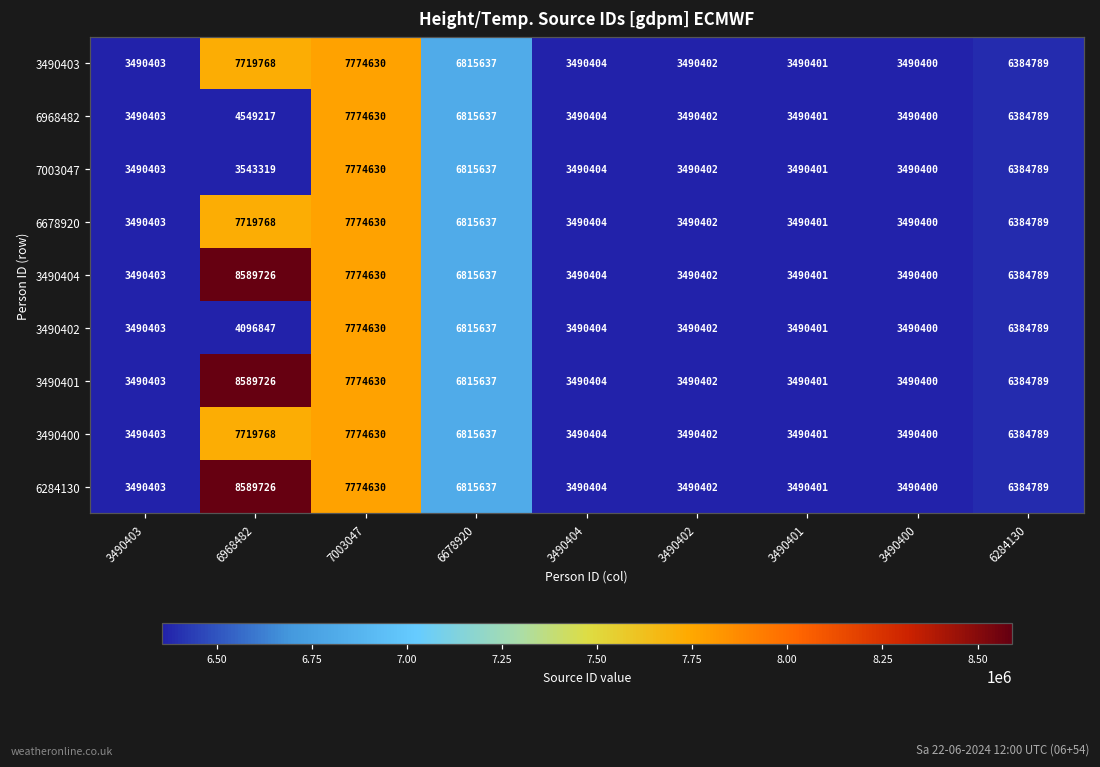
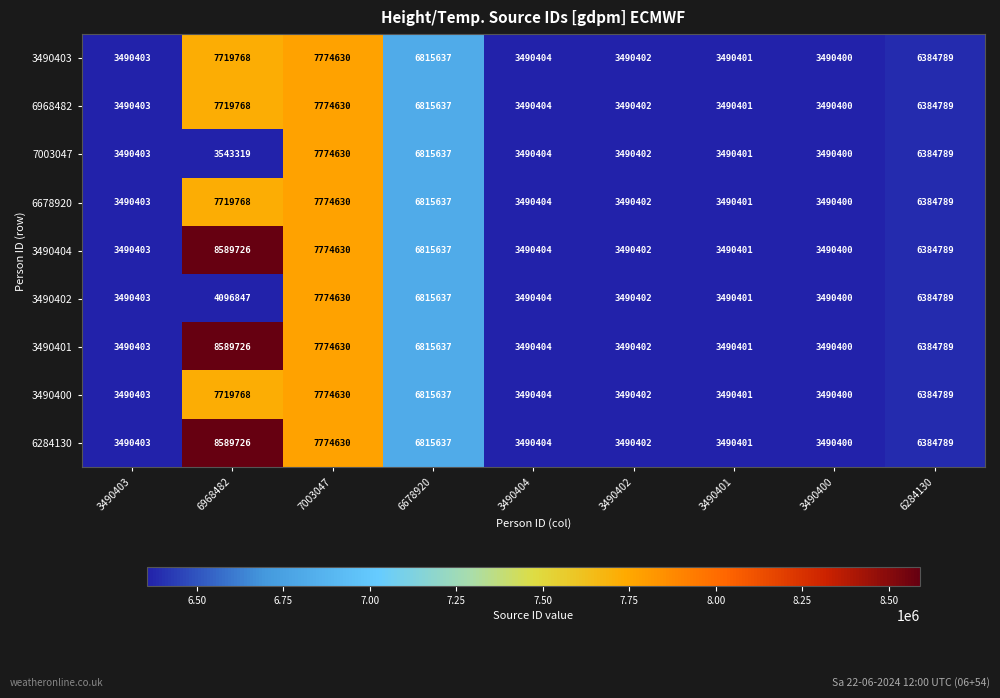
6968482, 6968482: 4549217 -> 7719768
